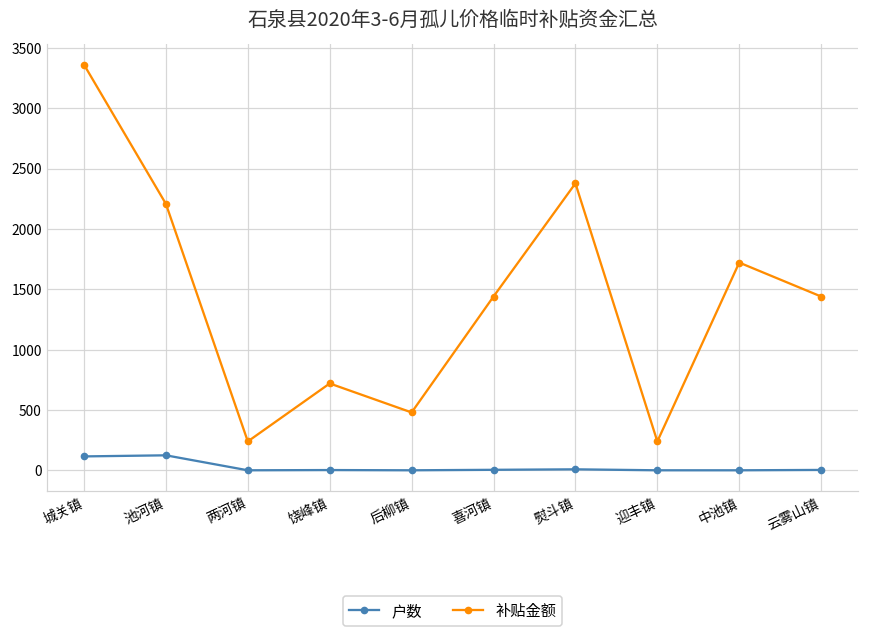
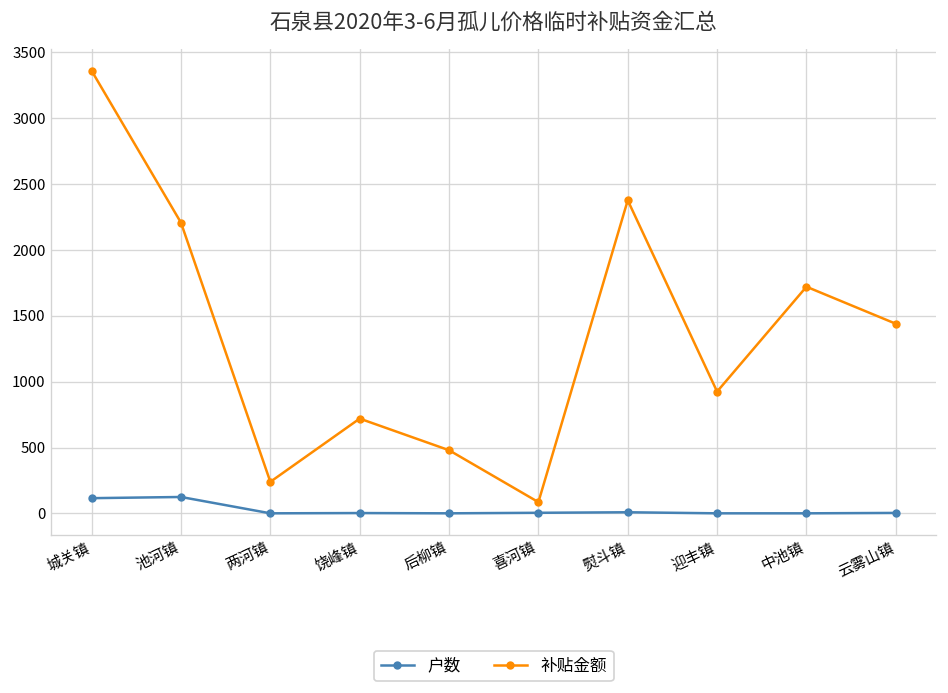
补贴金额, 喜河镇: 1440 -> 90
补贴金额, 迎丰镇: 240 -> 930
